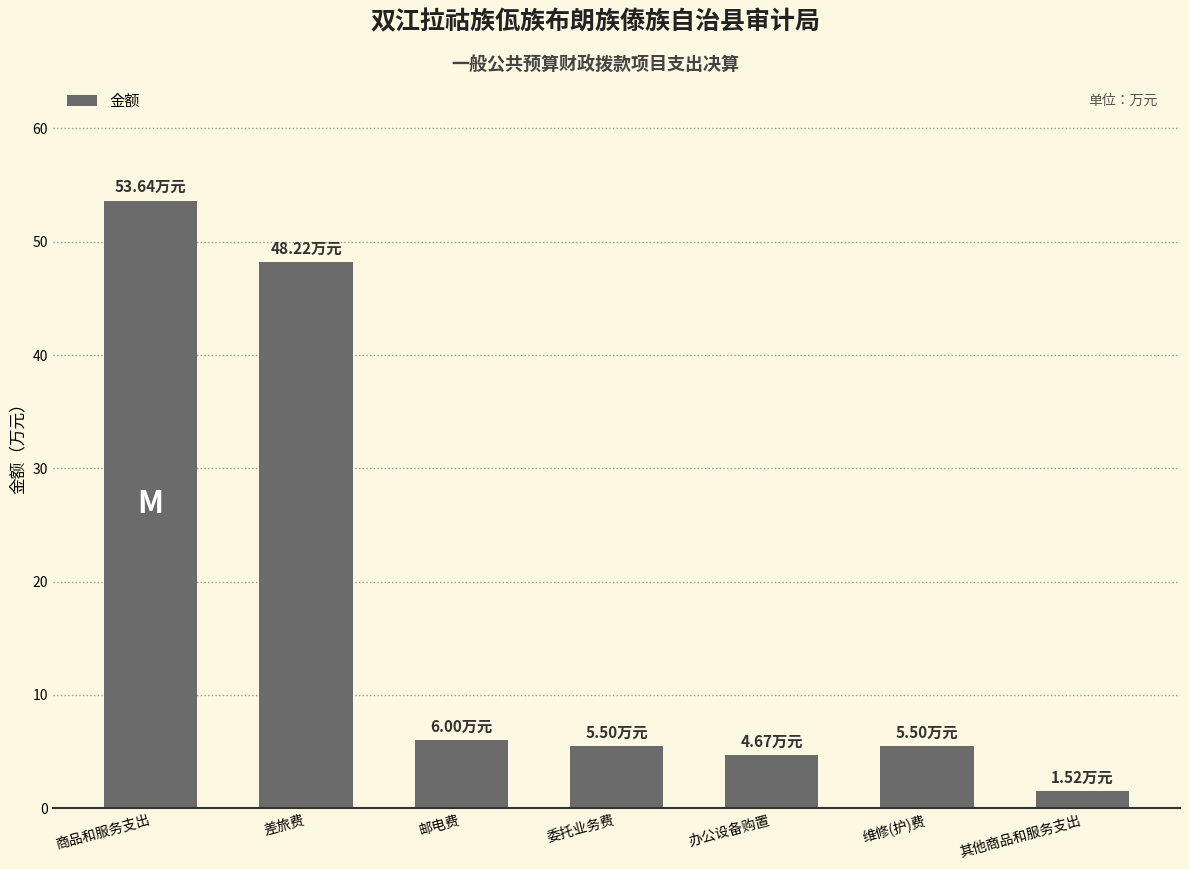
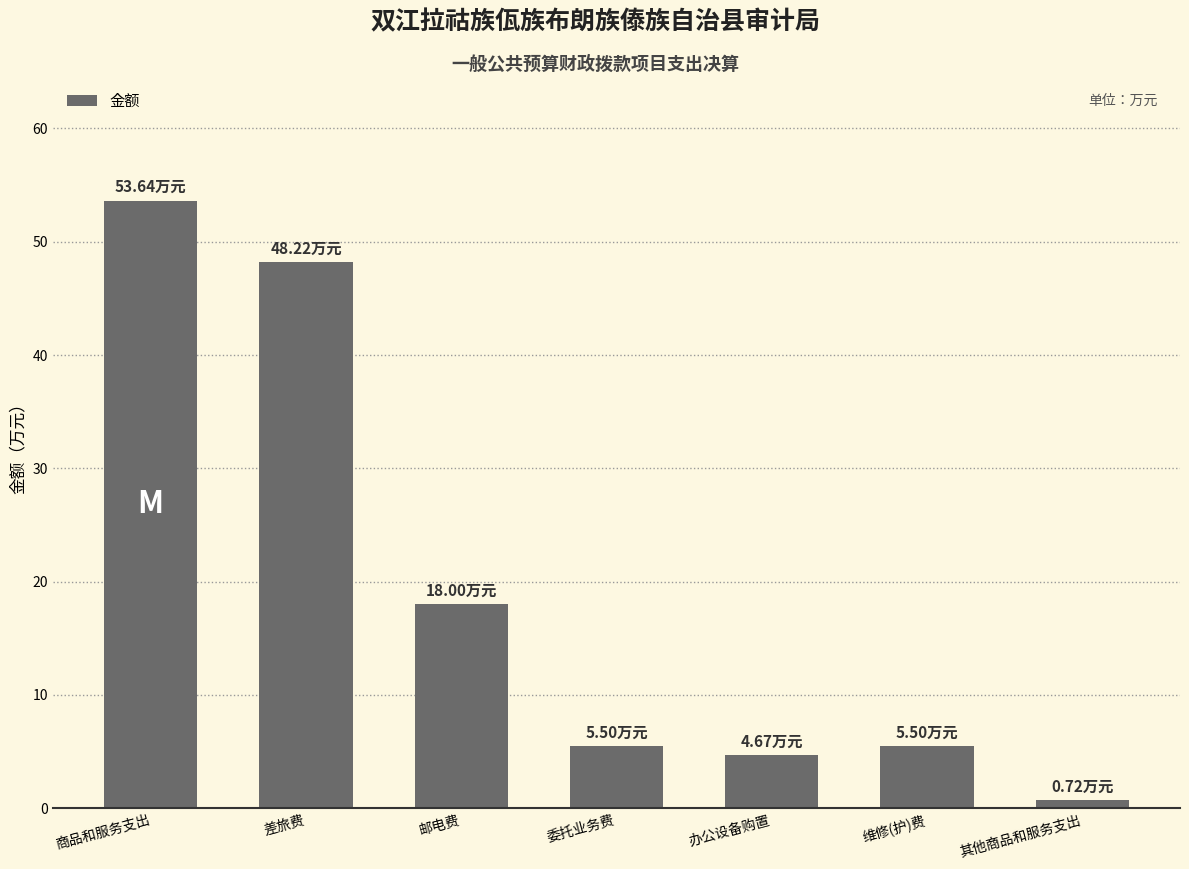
邮电费: 6.00 -> 18.00
其他商品和服务支出: 1.52 -> 0.72
